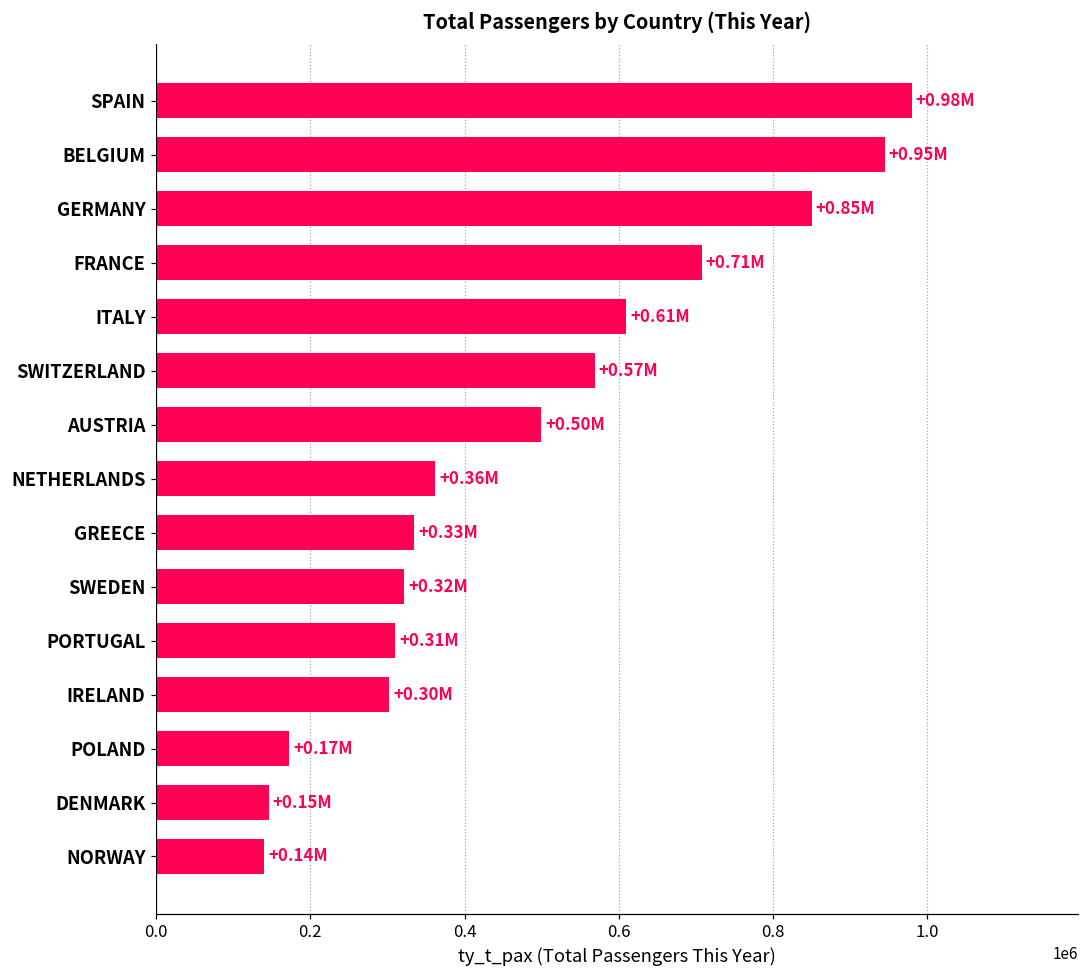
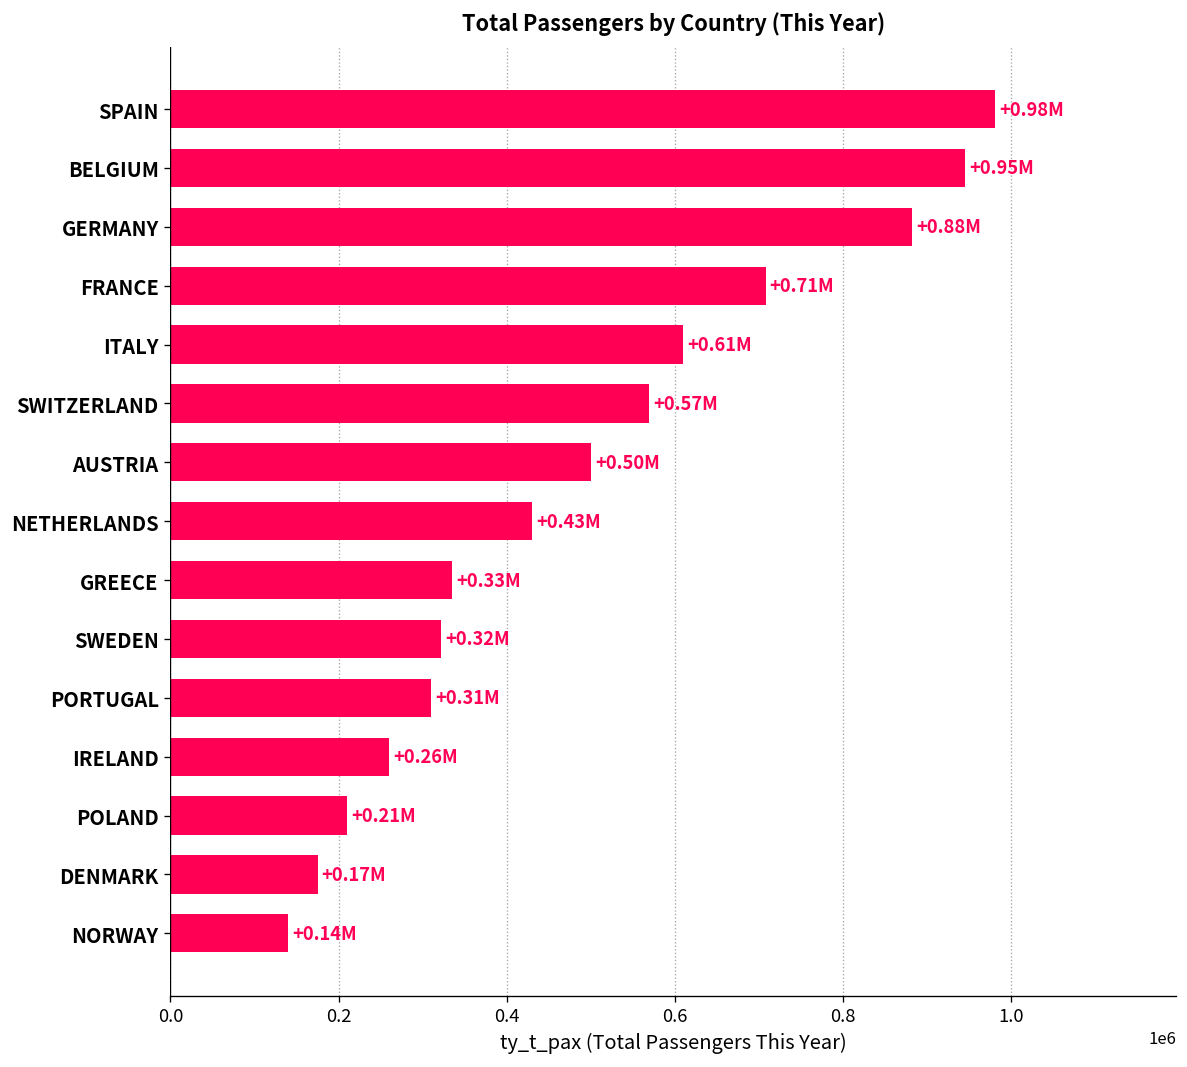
GERMANY: +0.85M -> +0.88M
NETHERLANDS: +0.36M -> +0.43M
IRELAND: +0.30M -> +0.26M
POLAND: +0.17M -> +0.21M
DENMARK: +0.15M -> +0.17M
